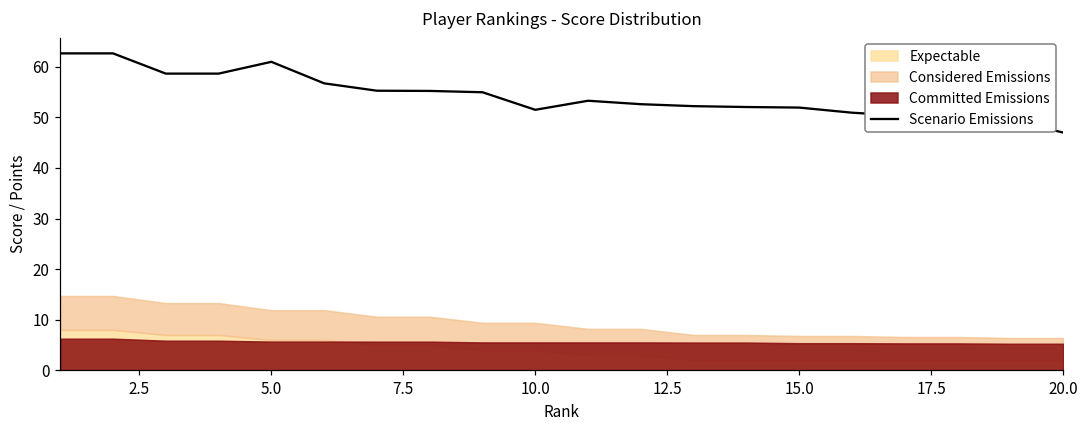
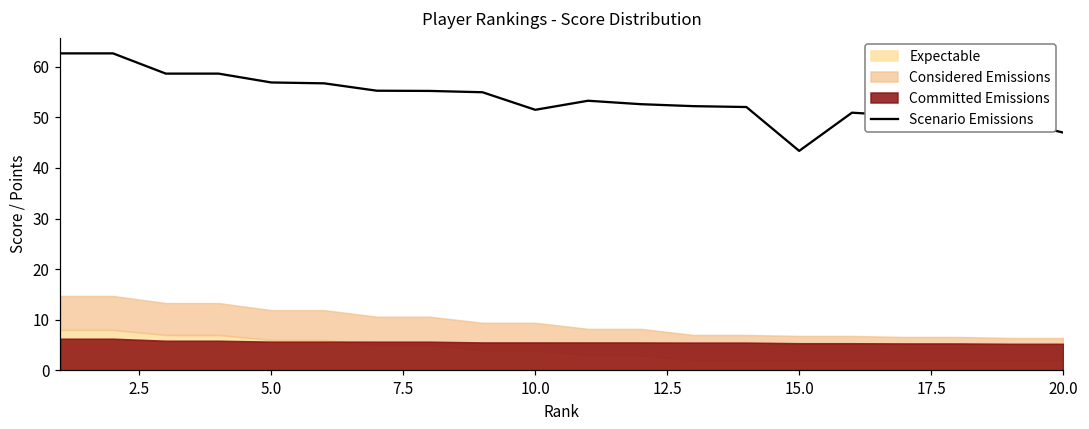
Scenario Emissions, 5.0: 61 -> 57
Scenario Emissions, 15.0: 52 -> 43
